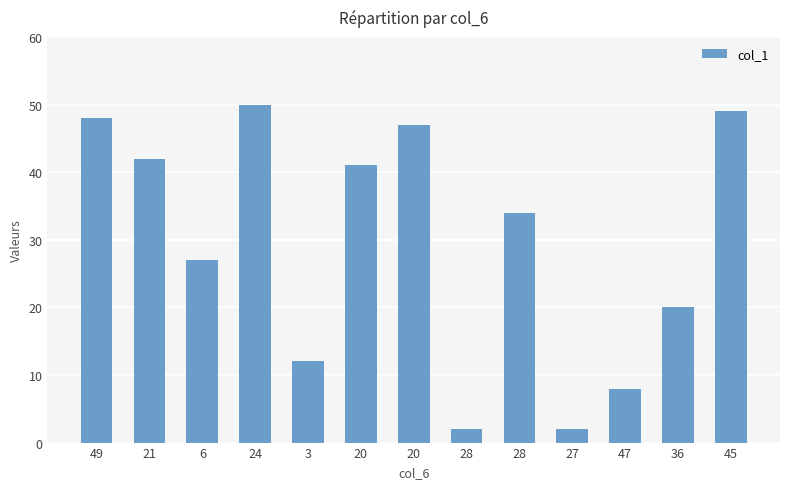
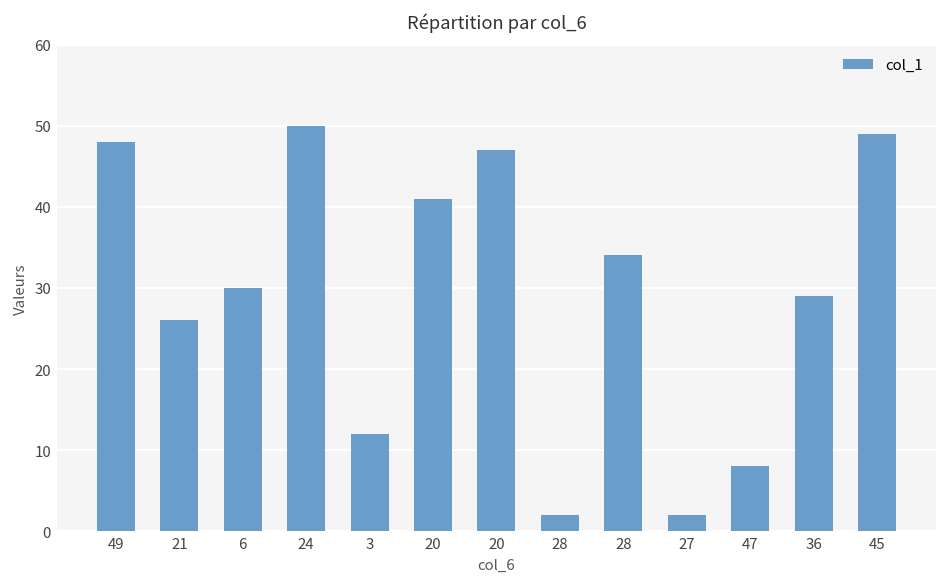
21: 42 -> 26
6: 27 -> 30
36: 20 -> 29
